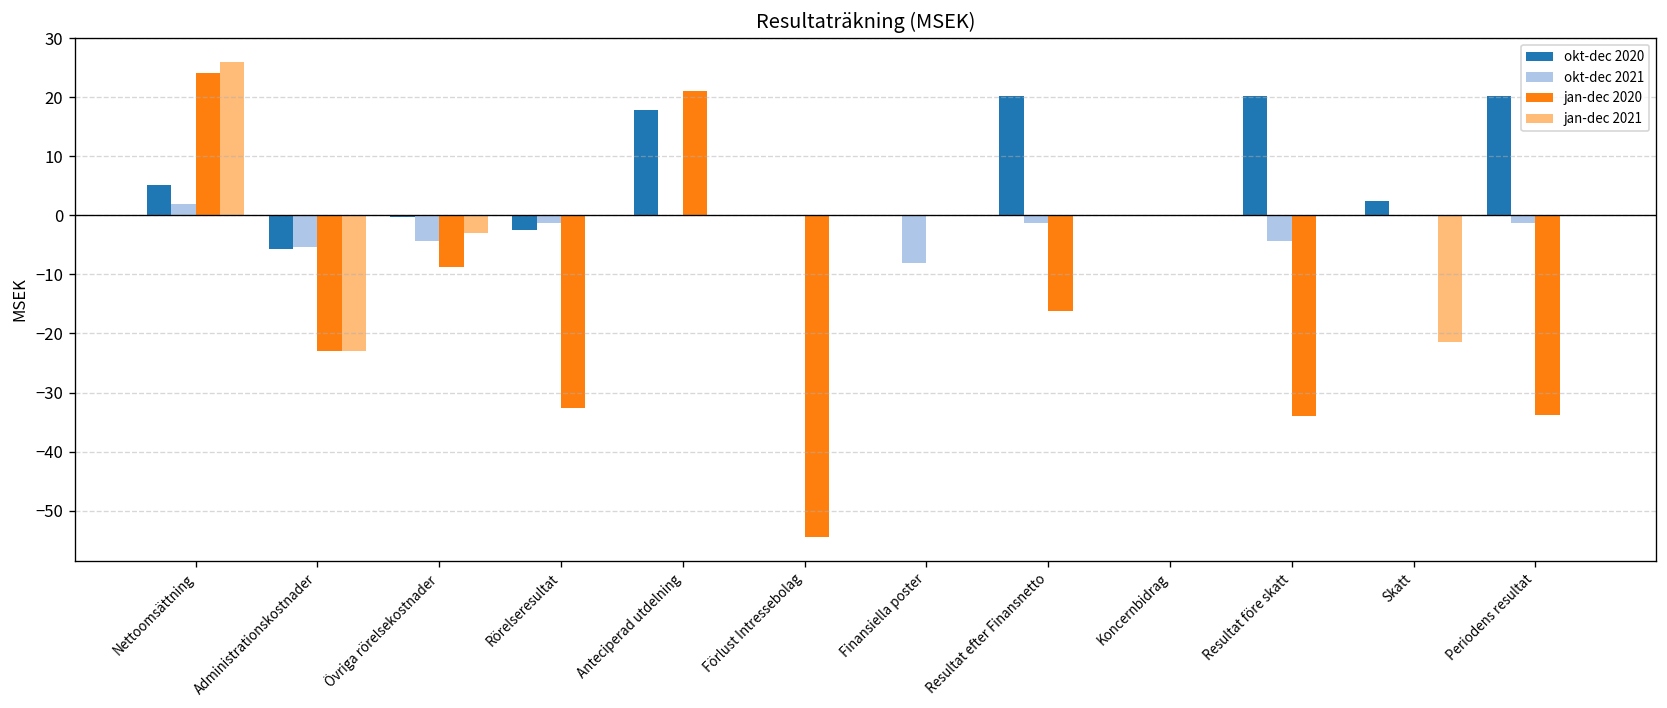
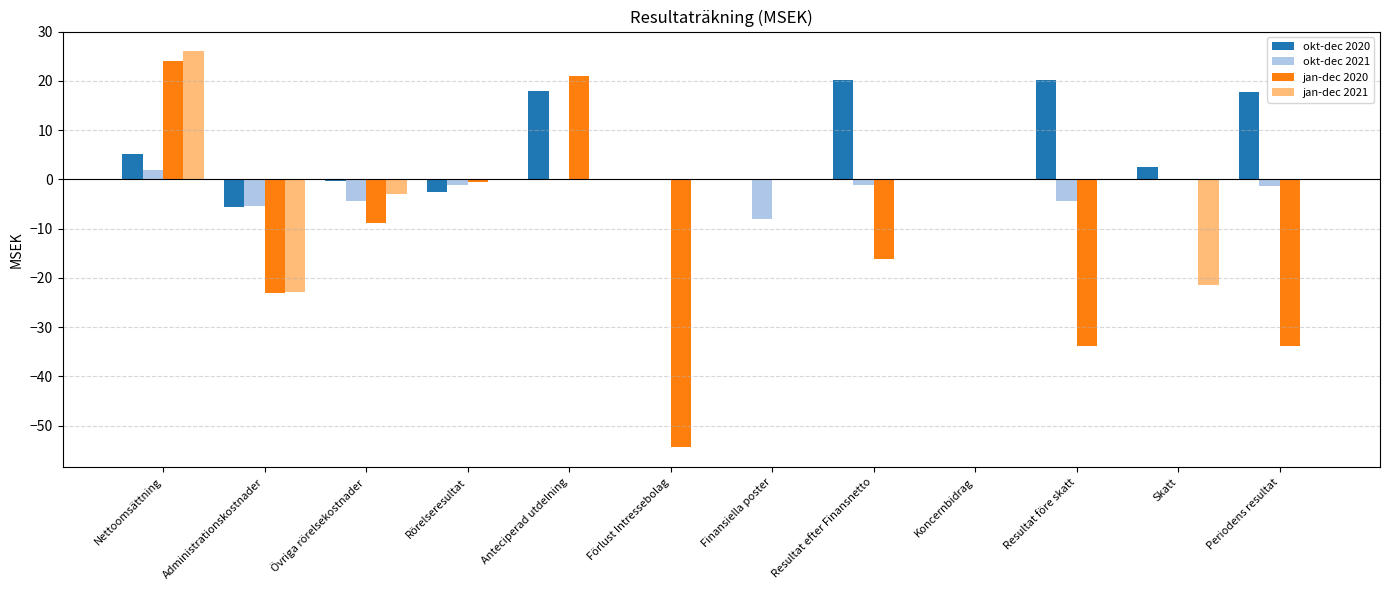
jan-dec 2020, Rörelseresultat: -33 -> 0
okt-dec 2020, Periodens resultat: 20 -> 18
